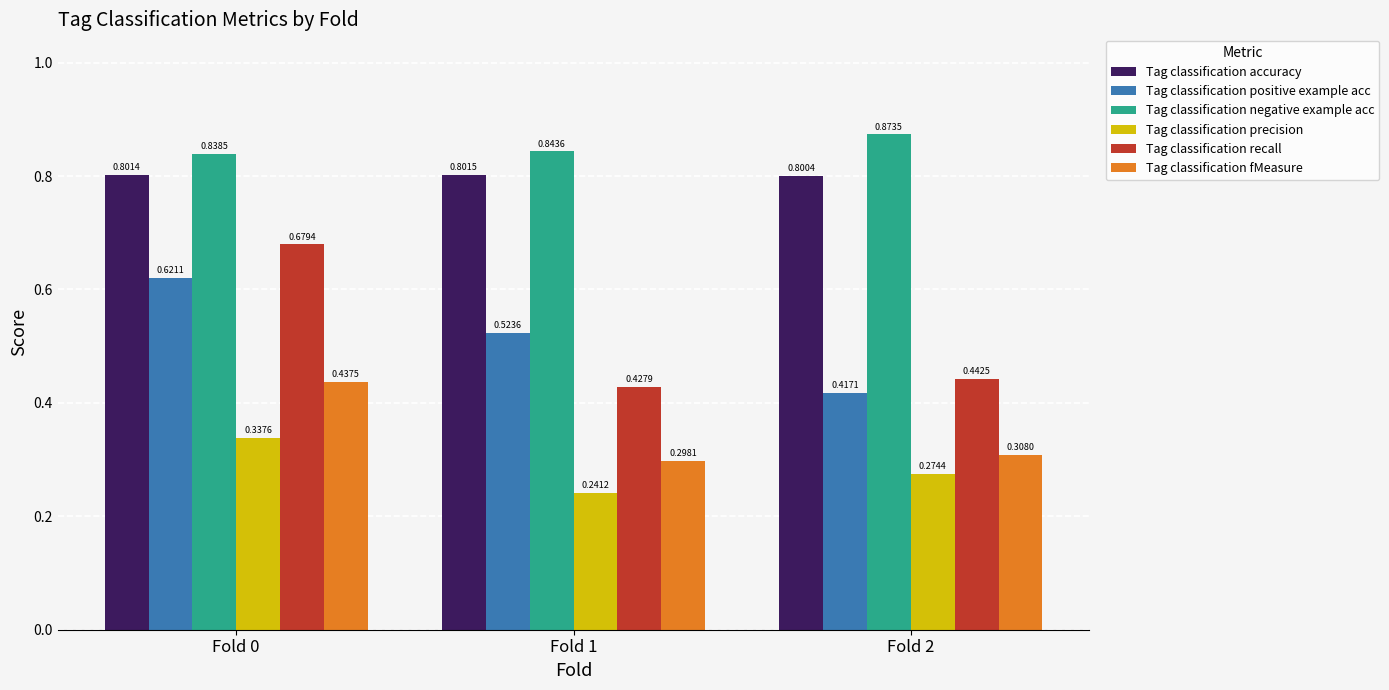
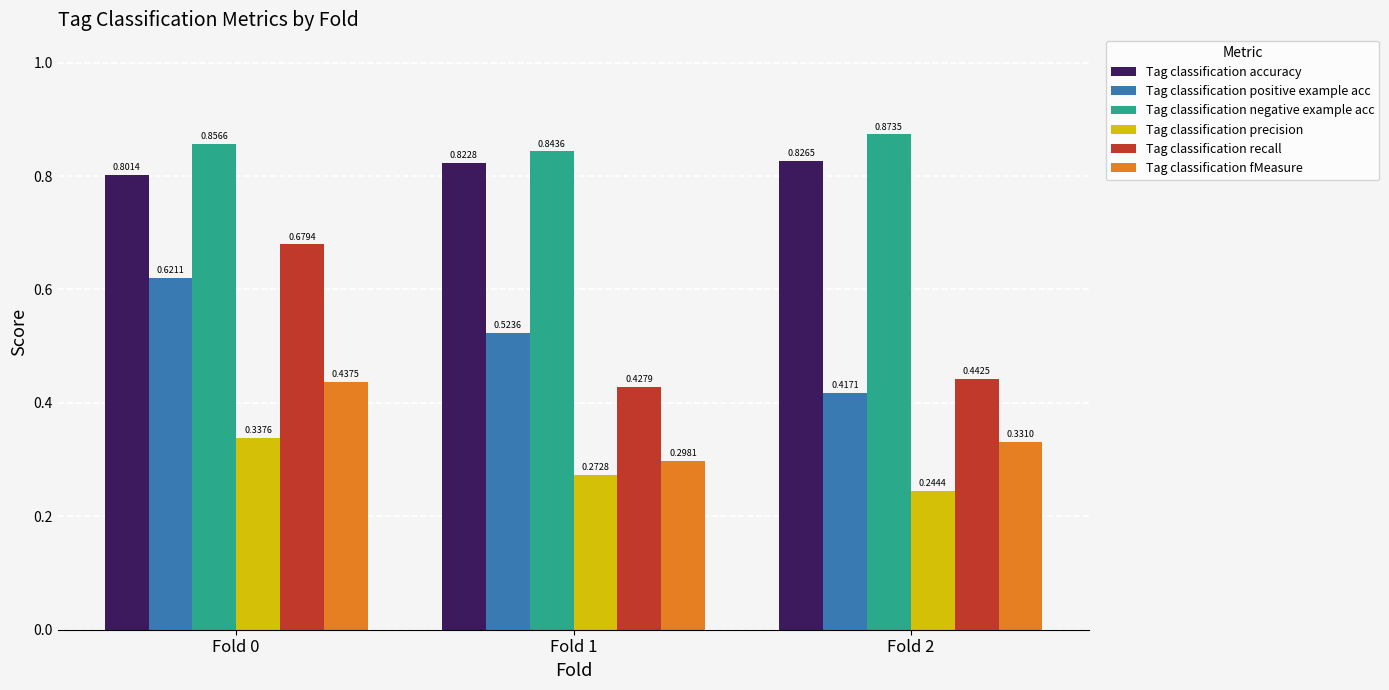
Tag classification negative example acc, Fold 0: 0.8385 -> 0.8566
Tag classification accuracy, Fold 1: 0.8015 -> 0.8228
Tag classification precision, Fold 1: 0.2412 -> 0.2728
Tag classification accuracy, Fold 2: 0.8004 -> 0.8265
Tag classification precision, Fold 2: 0.2744 -> 0.2444
Tag classification fMeasure, Fold 2: 0.3080 -> 0.3310
